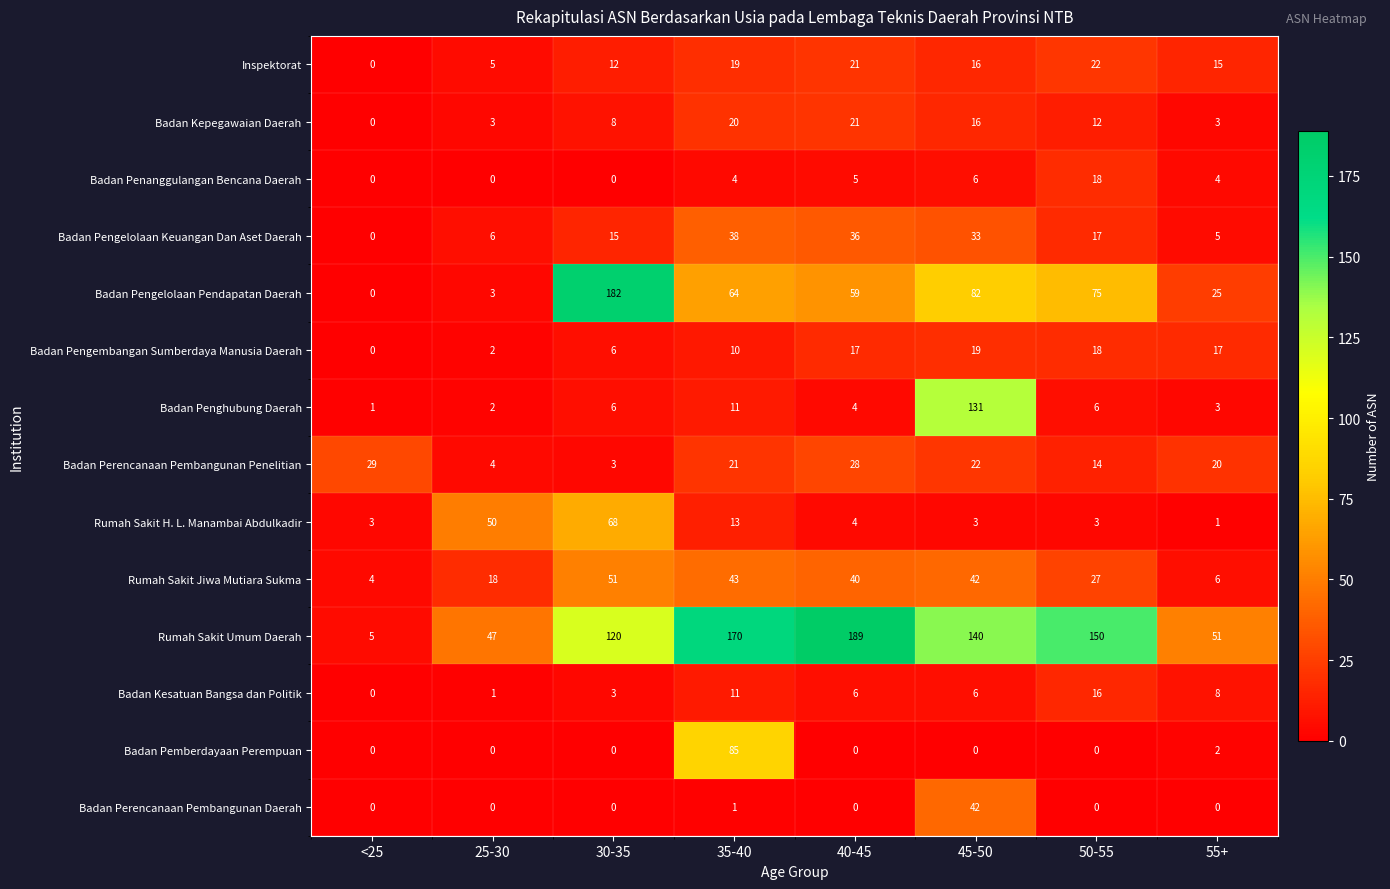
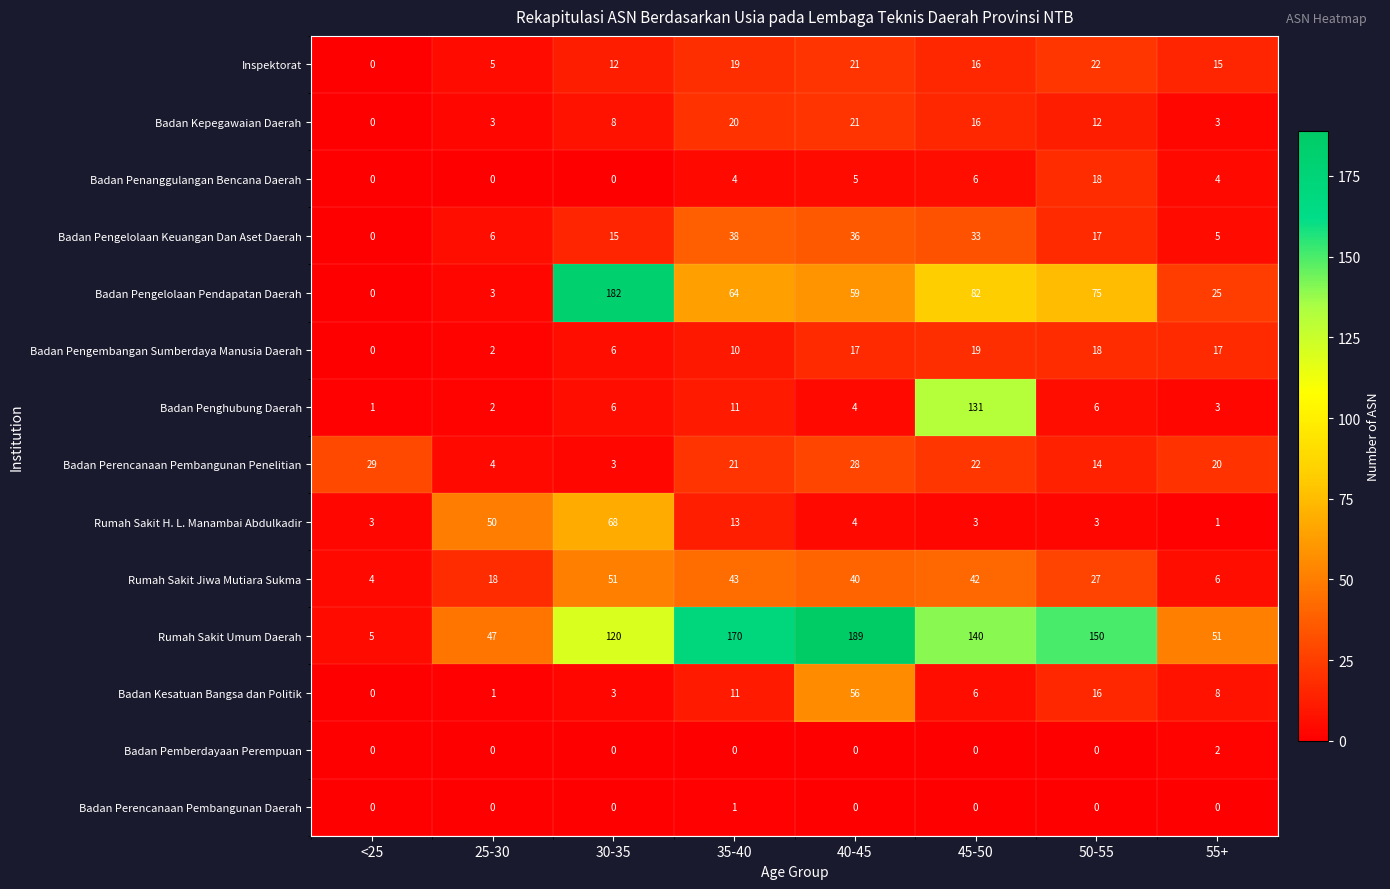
Badan Kesatuan Bangsa dan Politik, 40-45: 6 -> 56
Badan Pemberdayaan Perempuan, 35-40: 85 -> 0
Badan Perencanaan Pembangunan Daerah, 45-50: 42 -> 0
